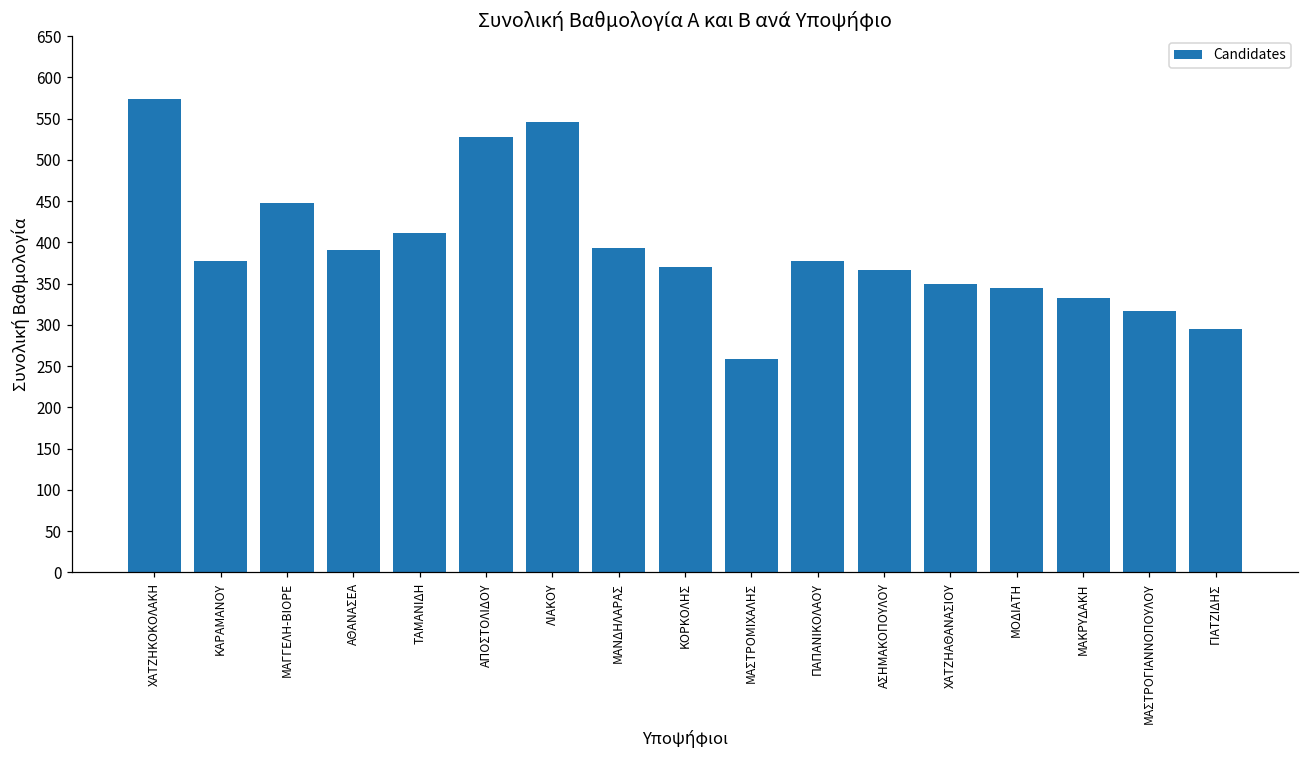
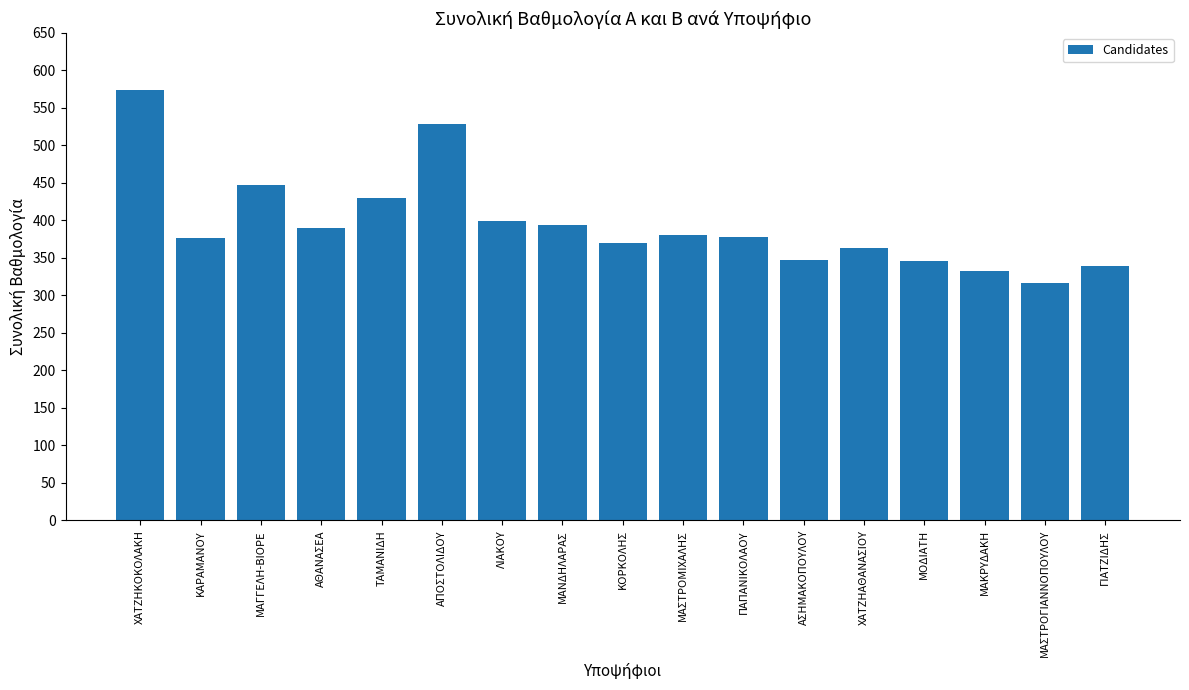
ΤΑΜΑΝΙΔΗ: 410 -> 430
ΛΙΑΚΟΥ: 550 -> 400
ΜΑΣΤΡΟΜΙΧΑΛΗΣ: 260 -> 380
ΑΣΗΜΑΚΟΠΟΥΛΟΥ: 370 -> 350
ΧΑΤΖΗΑΘΑΝΑΣΙΟΥ: 350 -> 360
ΓΙΑΤΖΙΔΗΣ: 300 -> 340
